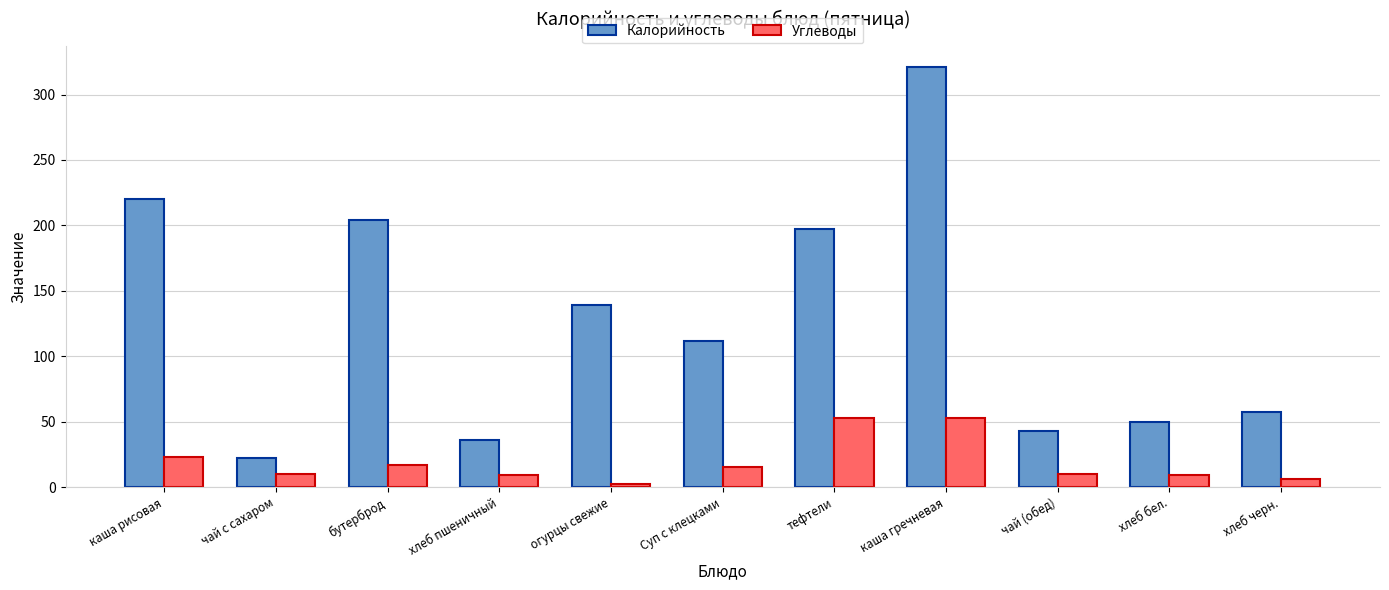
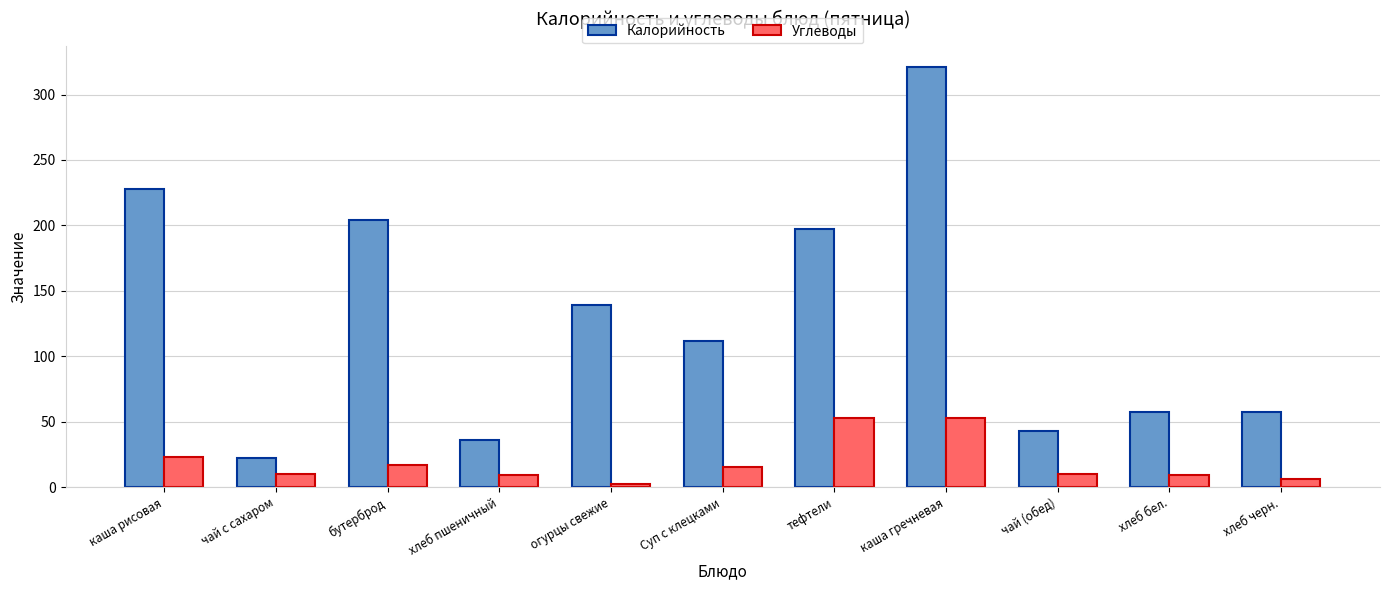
Калорийность, каша рисовая: 220 -> 228
Калорийность, хлеб бел.: 50 -> 57
